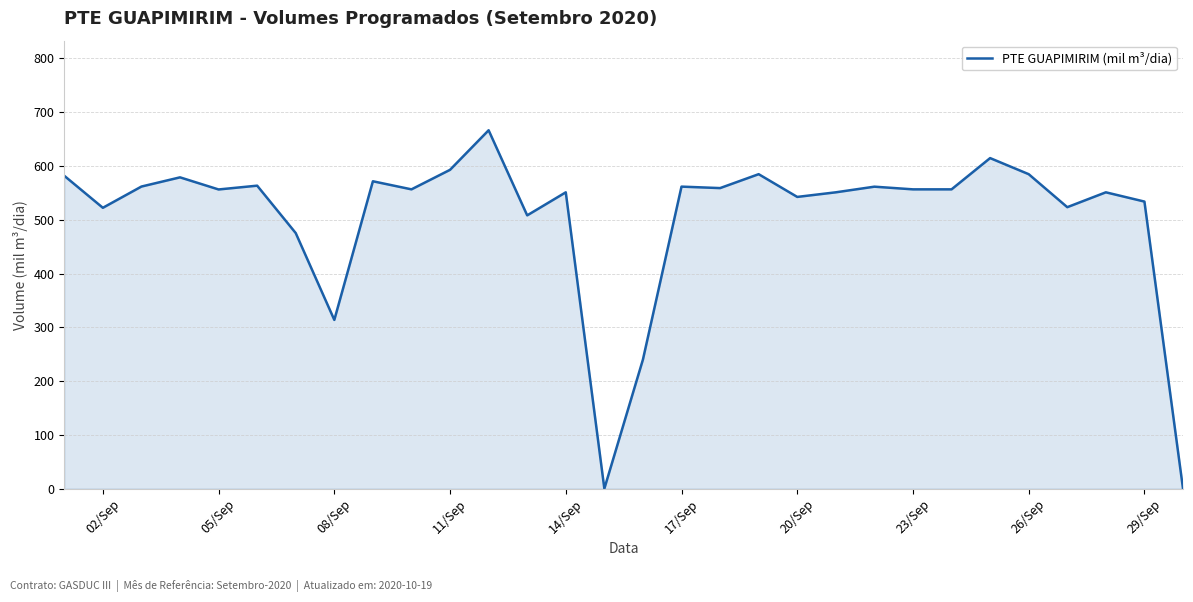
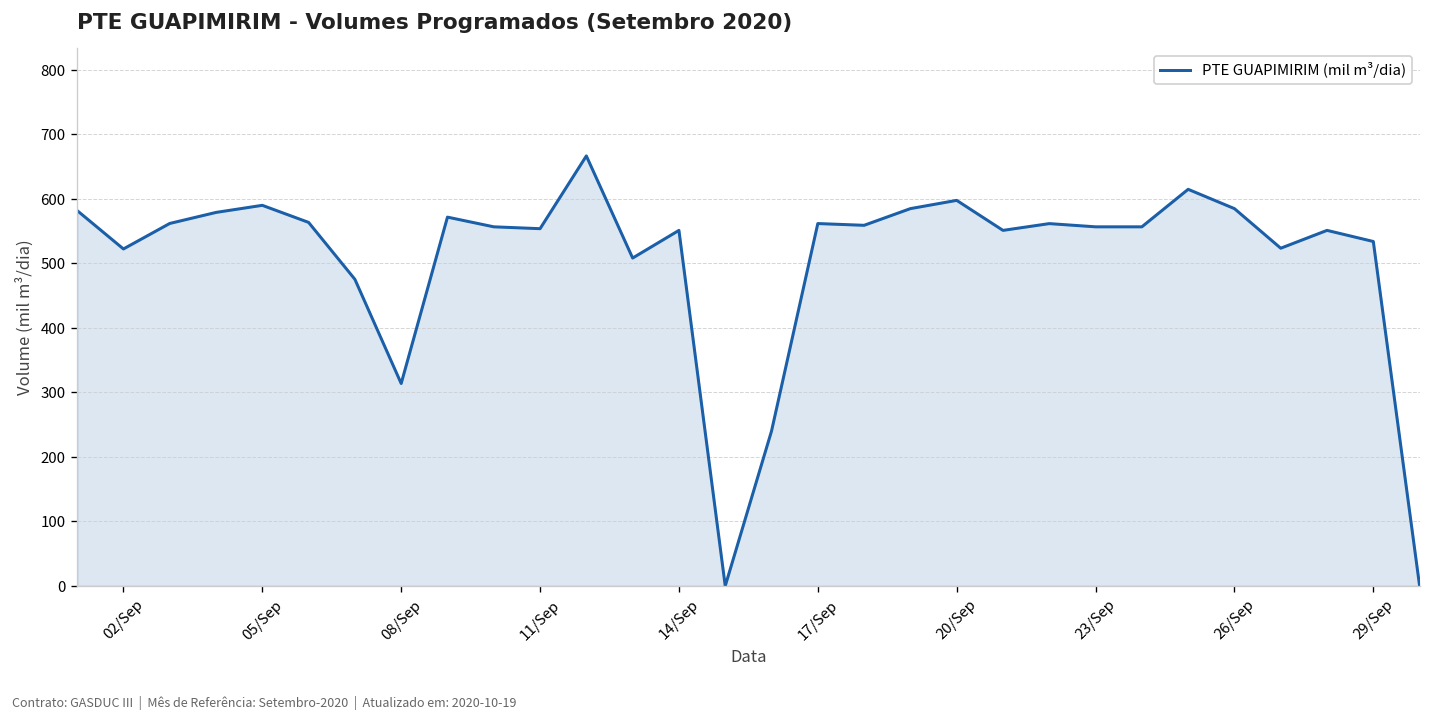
05/Sep: 560 -> 590
11/Sep: 590 -> 550
20/Sep: 540 -> 600
